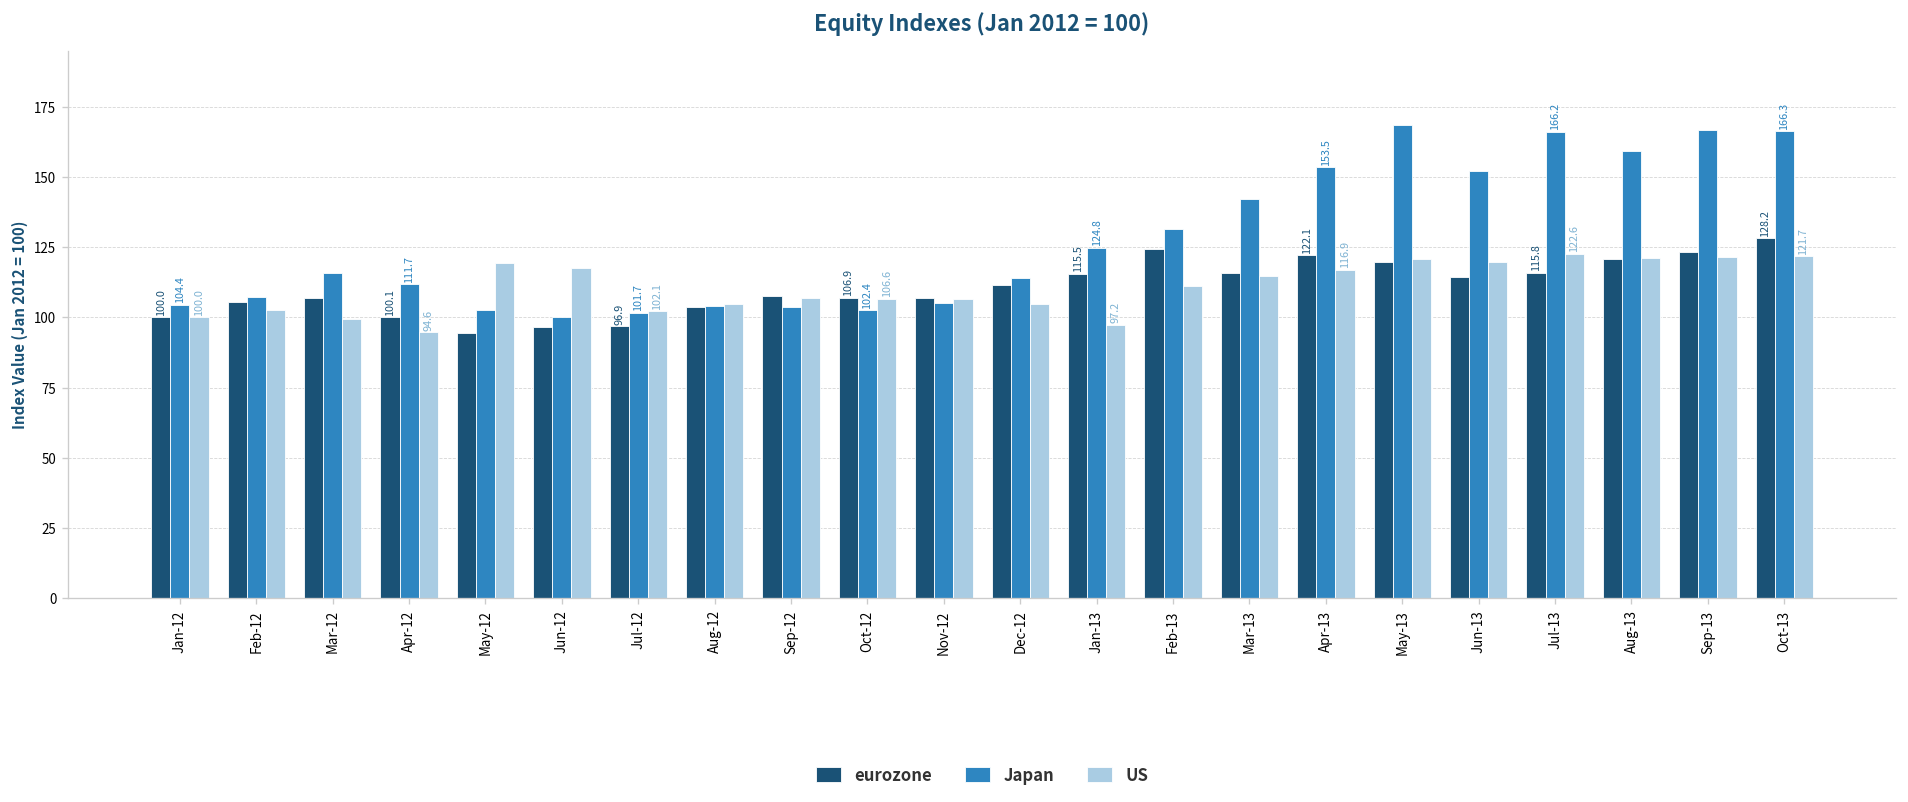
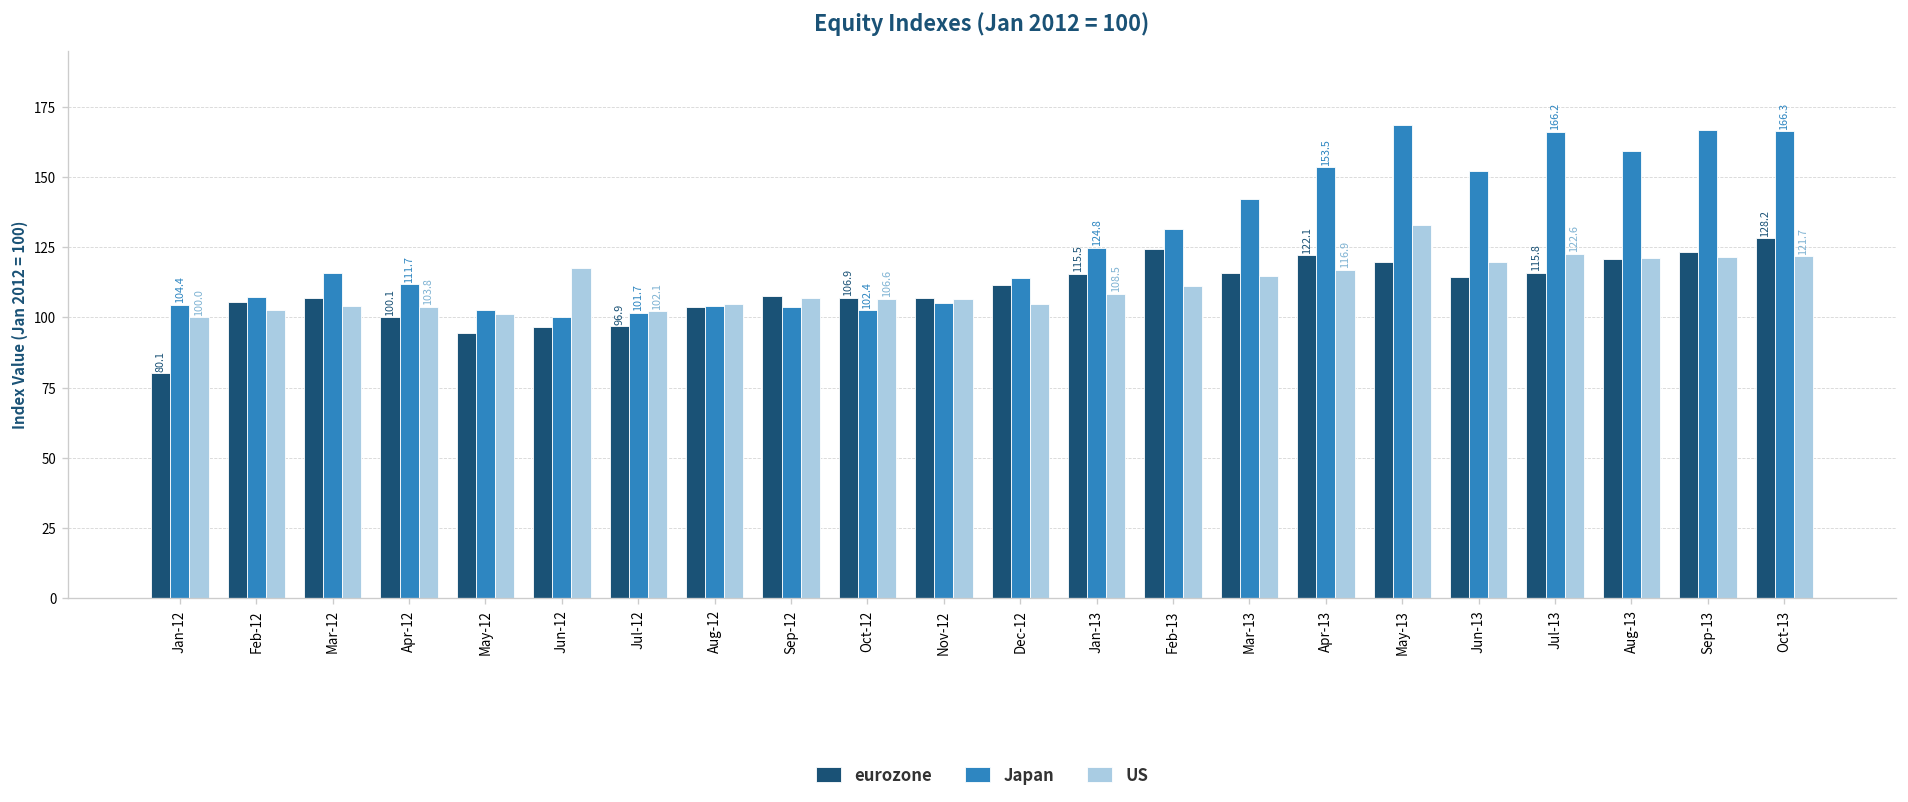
eurozone, Jan-12: 100.0 -> 80.1
US, Mar-12: 99 -> 104
US, Apr-12: 94.6 -> 103.8
US, May-12: 119 -> 101
US, Jan-13: 97.2 -> 108.5
US, May-13: 121 -> 133
